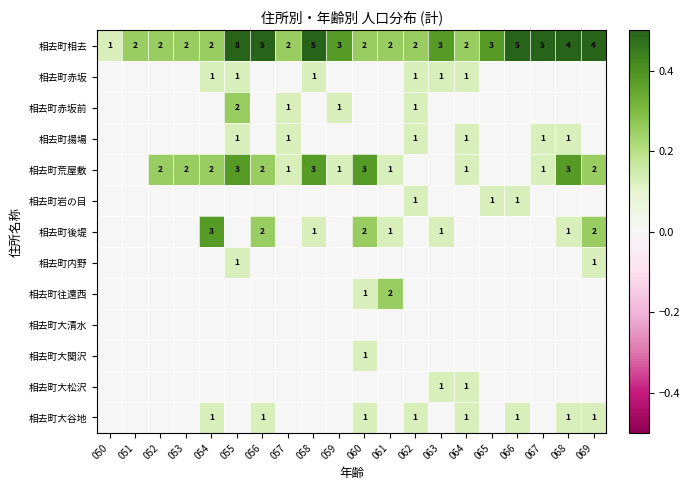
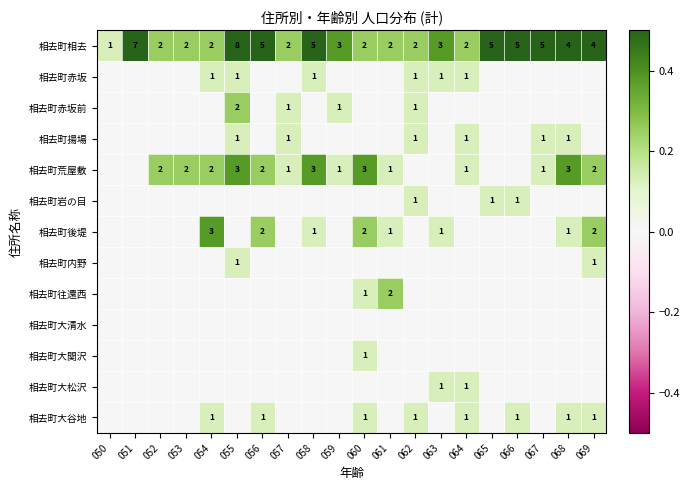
相去町相去, 051: 2 -> 7
相去町相去, 065: 3 -> 5
